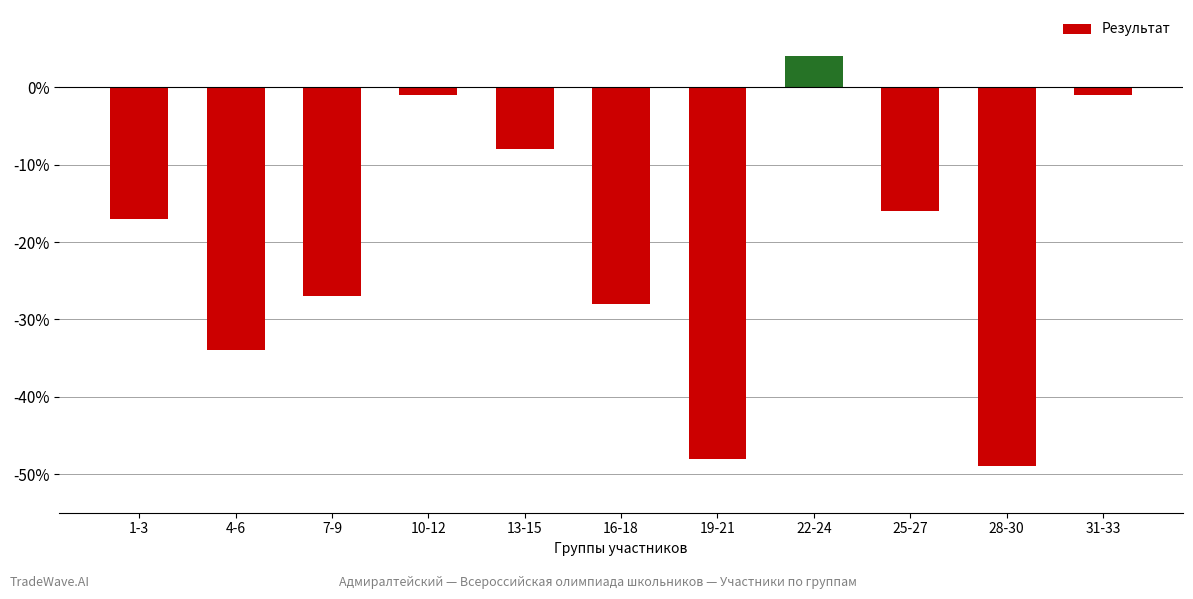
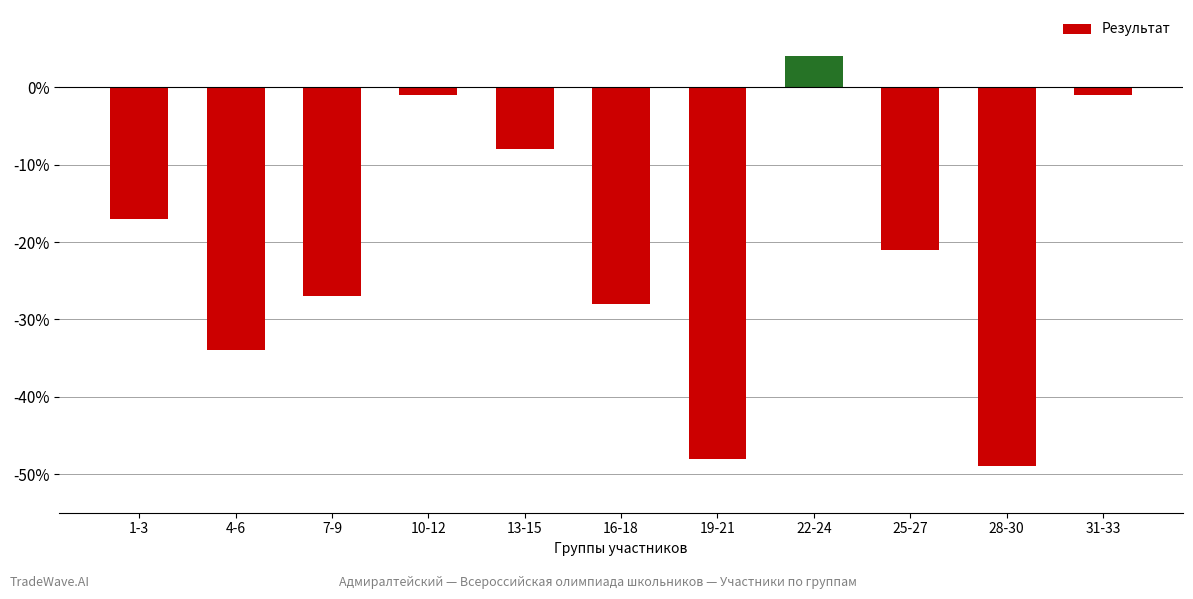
25-27: -16% -> -21%
